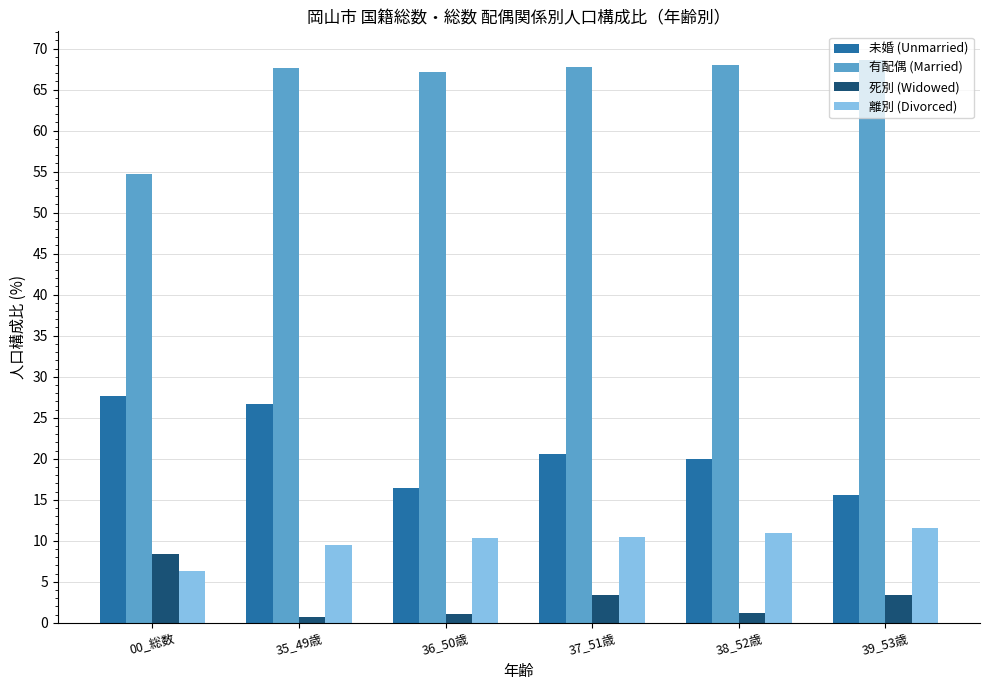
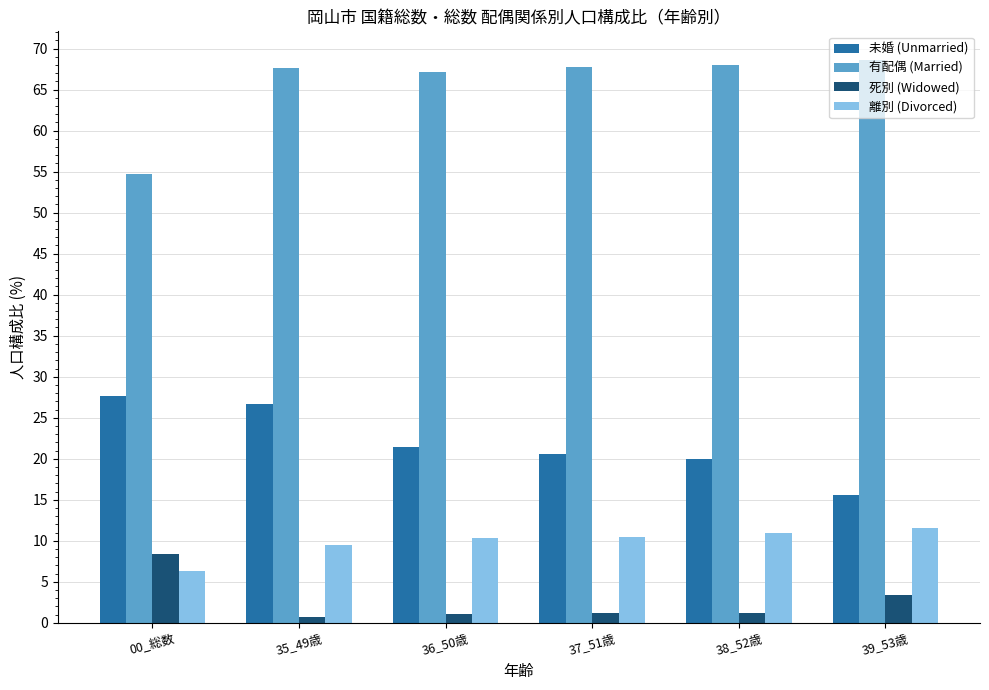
未婚 (Unmarried), 36_50歳: 16 -> 21
死別 (Widowed), 37_51歳: 3 -> 1
